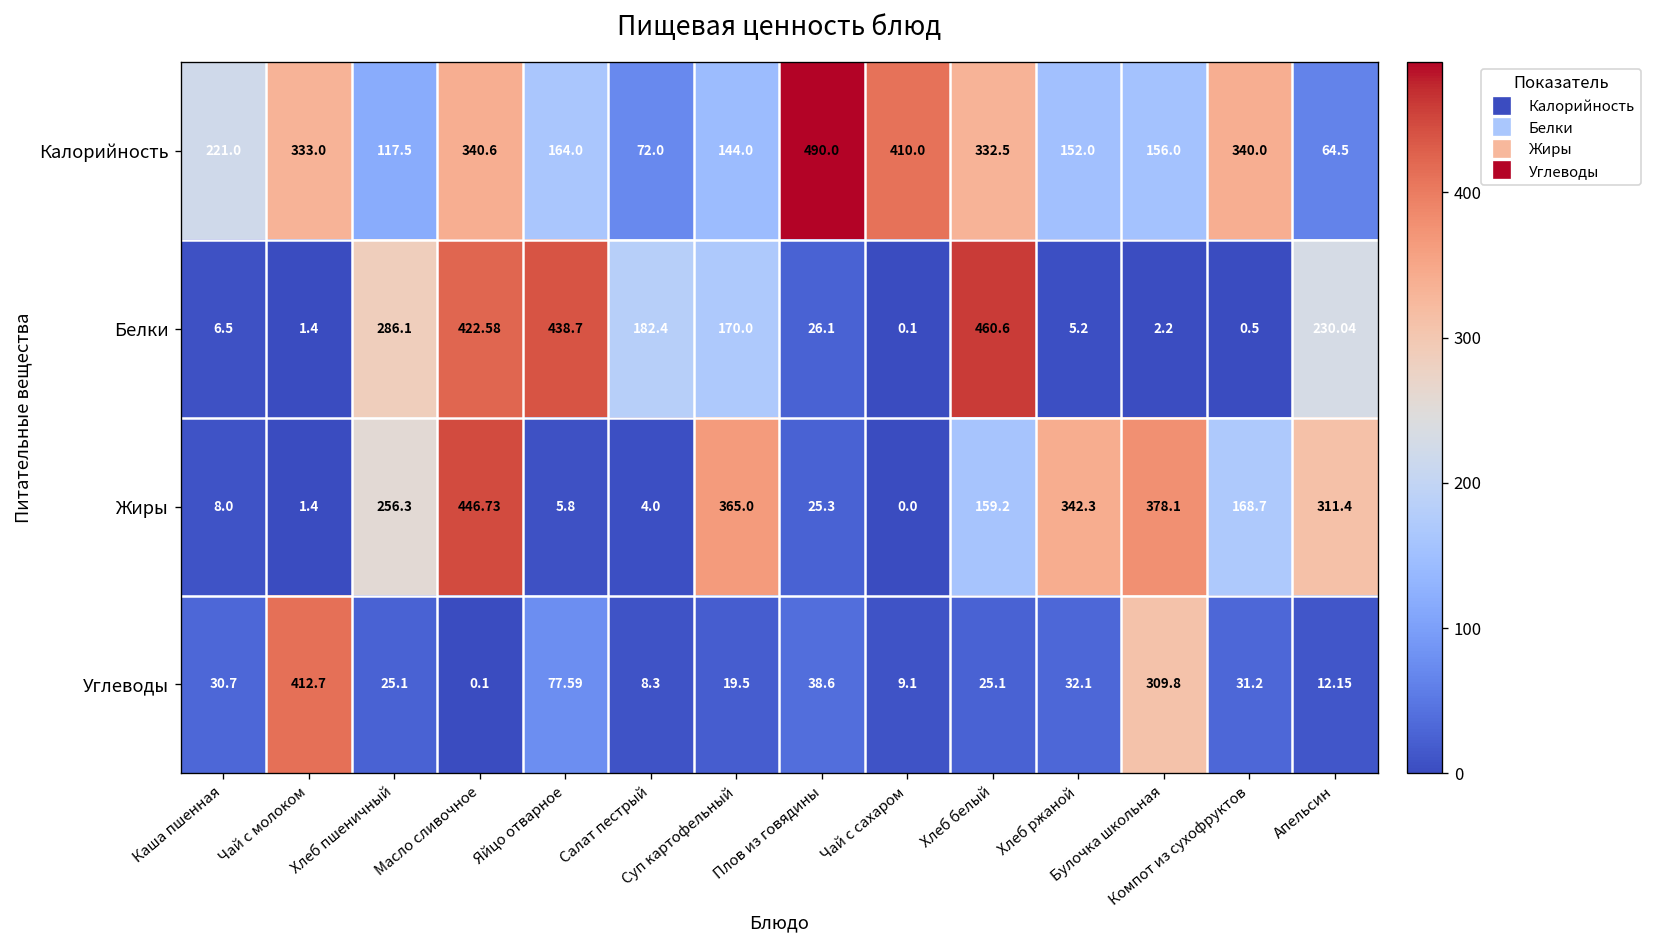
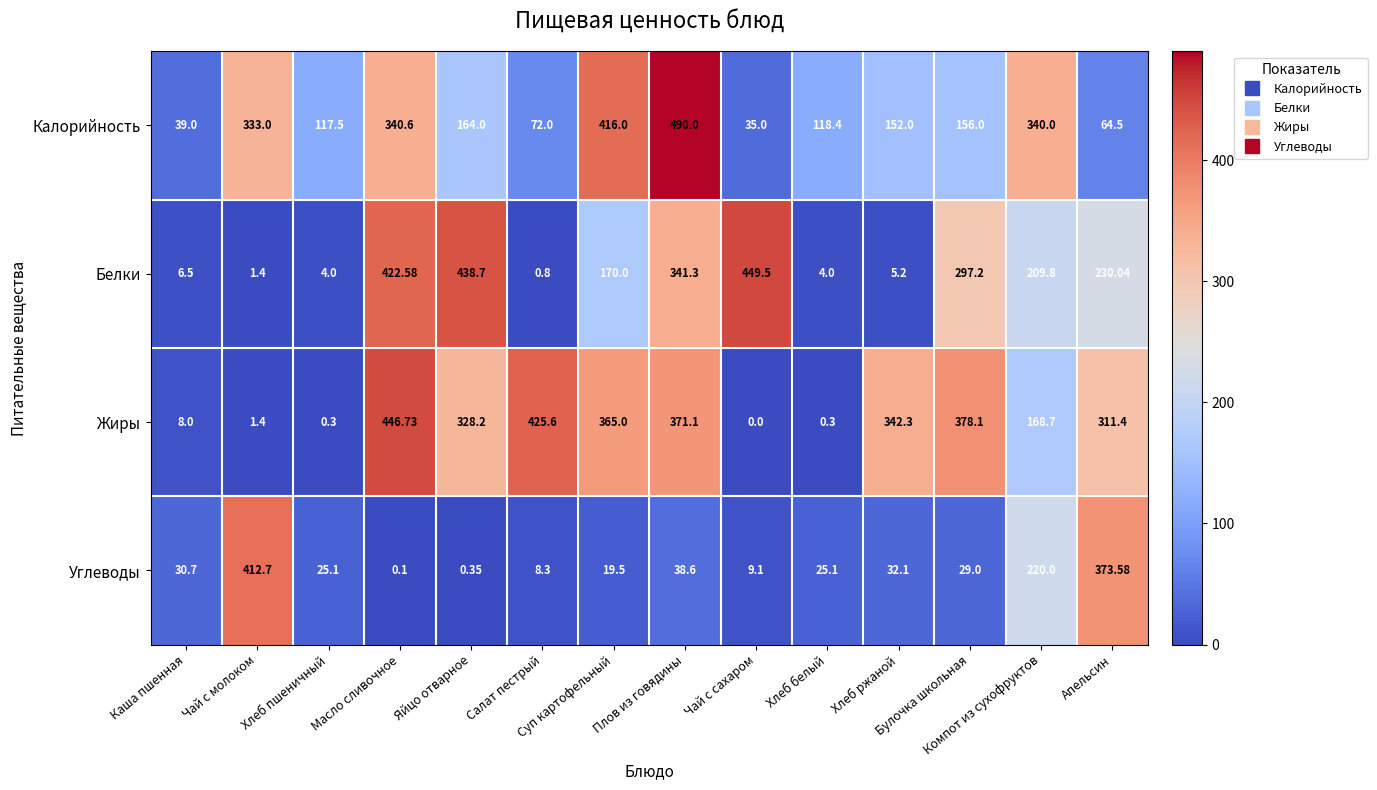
Калорийность, Каша пшенная: 221.0 -> 39.0
Калорийность, Суп картофельный: 144.0 -> 416.0
Калорийность, Чай с сахаром: 410.0 -> 35.0
Калорийность, Хлеб белый: 332.5 -> 118.4
Белки, Хлеб пшеничный: 286.1 -> 4.0
Белки, Салат пестрый: 182.4 -> 0.8
Белки, Плов из говядины: 26.1 -> 341.3
Белки, Чай с сахаром: 0.1 -> 449.5
Белки, Хлеб белый: 460.6 -> 4.0
Белки, Булочка школьная: 2.2 -> 297.2
Белки, Компот из сухофруктов: 0.5 -> 209.8
Жиры, Хлеб пшеничный: 256.3 -> 0.3
Жиры, Яйцо отварное: 5.8 -> 328.2
Жиры, Салат пестрый: 4.0 -> 425.6
Жиры, Плов из говядины: 25.3 -> 371.1
Жиры, Хлеб белый: 159.2 -> 0.3
Углеводы, Яйцо отварное: 77.59 -> 0.35
Углеводы, Булочка школьная: 309.8 -> 29.0
Углеводы, Компот из сухофруктов: 31.2 -> 220.0
Углеводы, Апельсин: 12.15 -> 373.58
